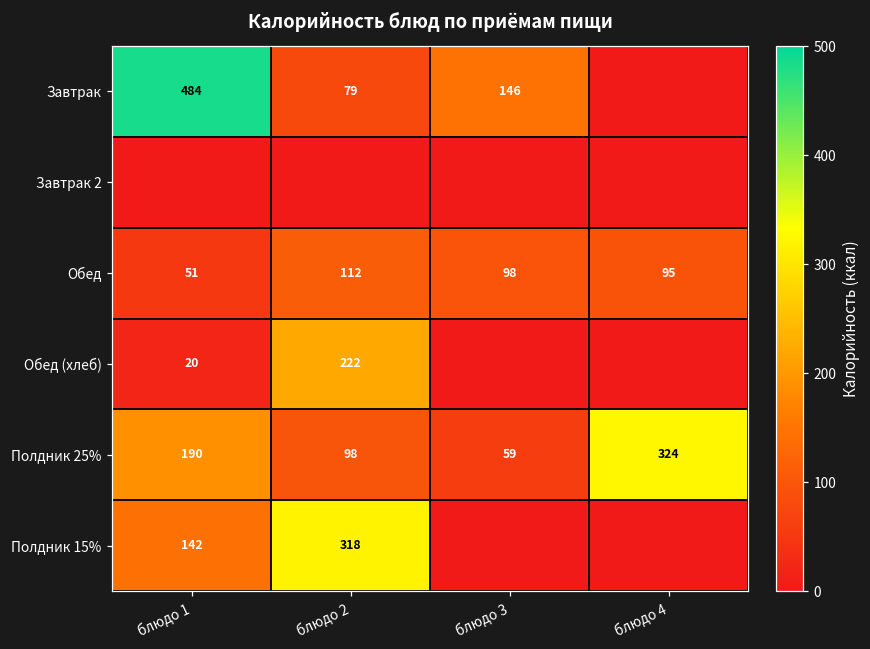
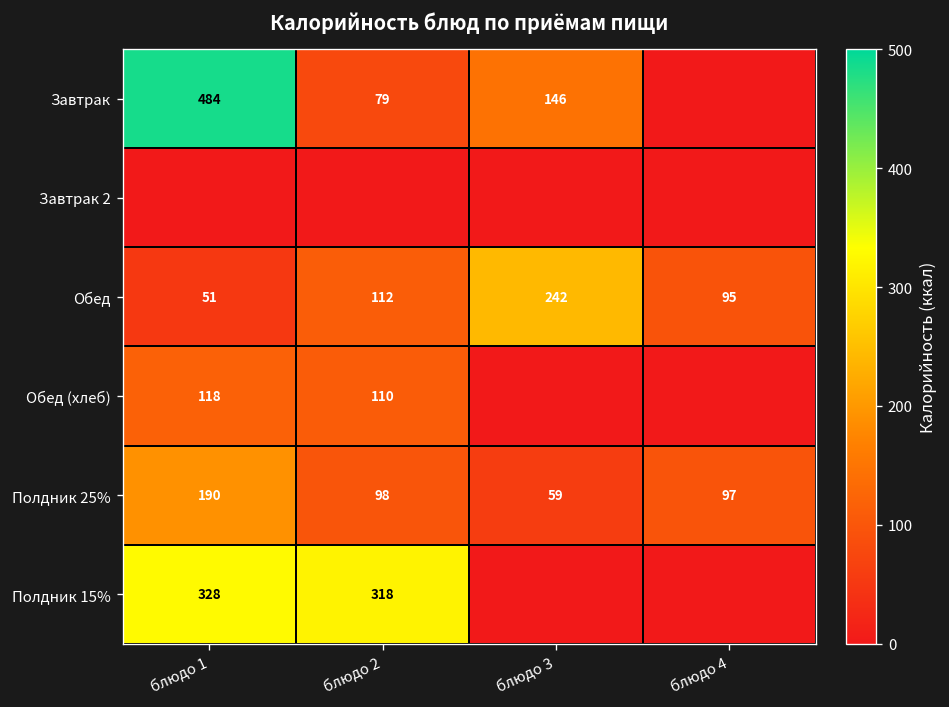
Обед, блюдо 3: 98 -> 242
Обед (хлеб), блюдо 1: 20 -> 118
Обед (хлеб), блюдо 2: 222 -> 110
Полдник 25%, блюдо 4: 324 -> 97
Полдник 15%, блюдо 1: 142 -> 328
